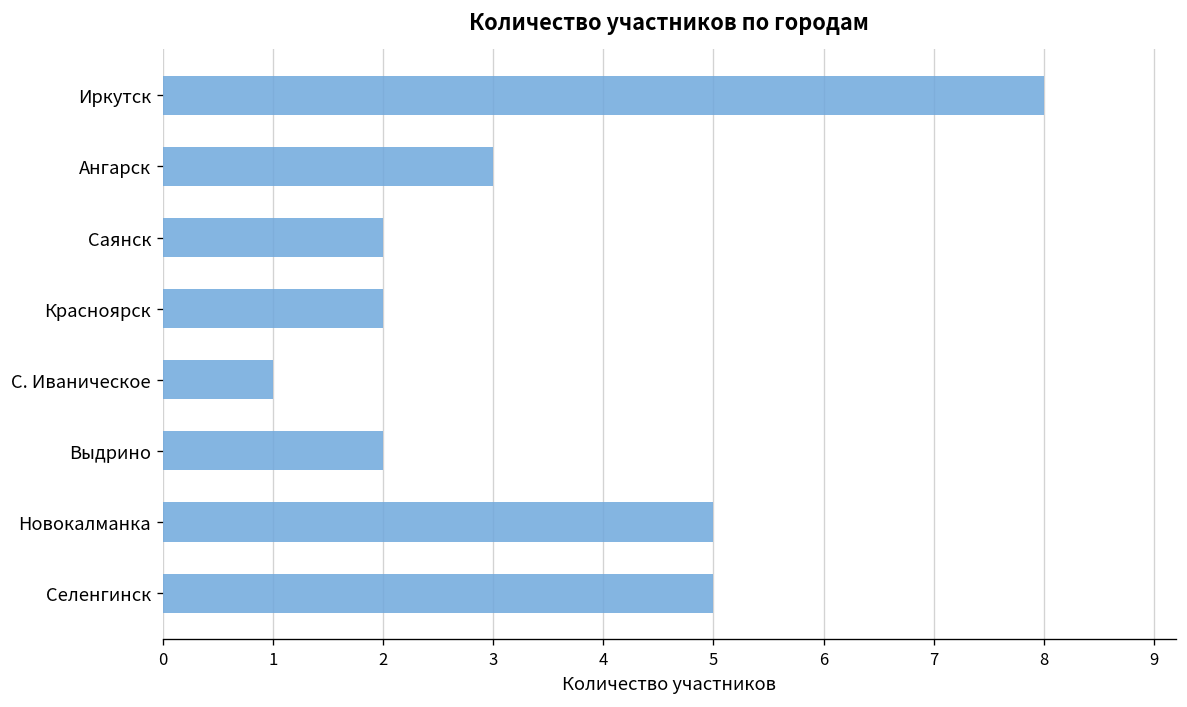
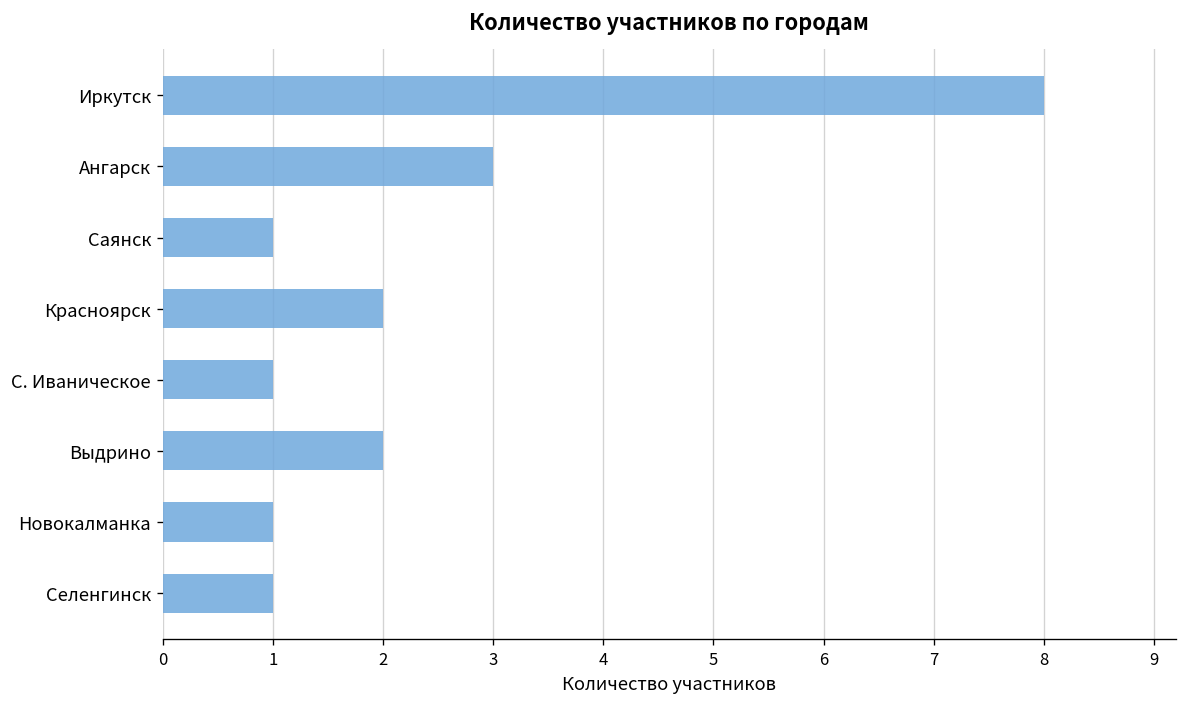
Саянск: 2 -> 1
Новокалманка: 5 -> 1
Селенгинск: 5 -> 1
